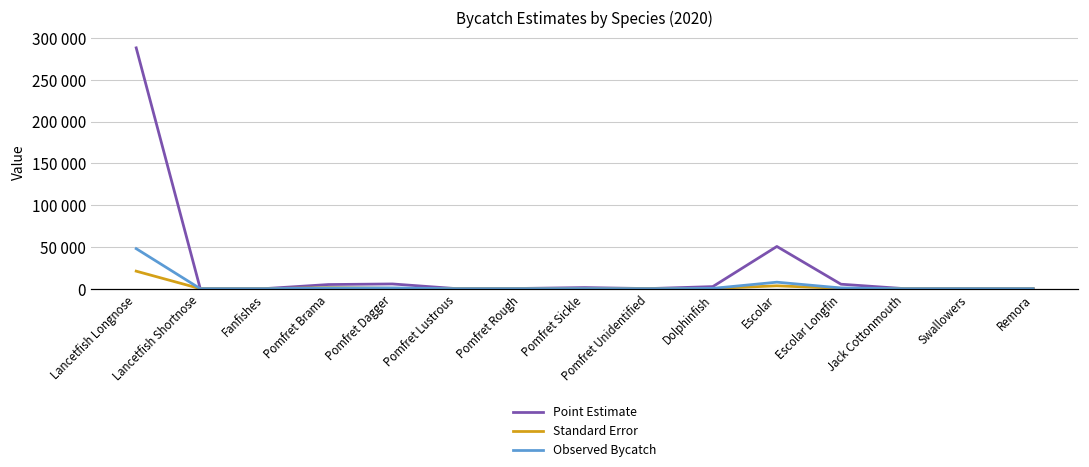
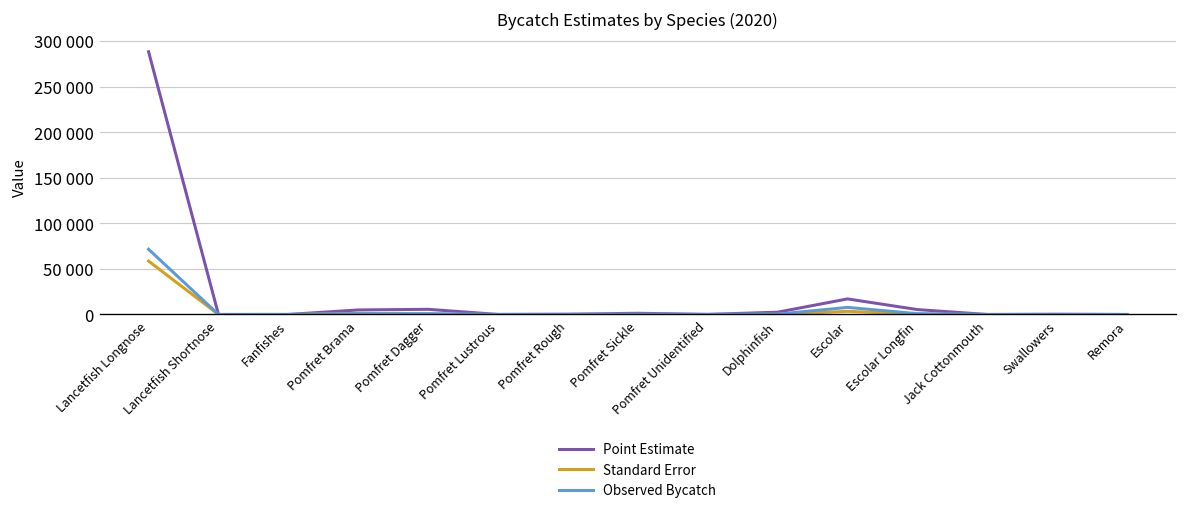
Standard Error, Lancetfish Longnose: 20000 -> 60000
Observed Bycatch, Lancetfish Longnose: 50000 -> 70000
Point Estimate, Escolar: 50000 -> 20000
